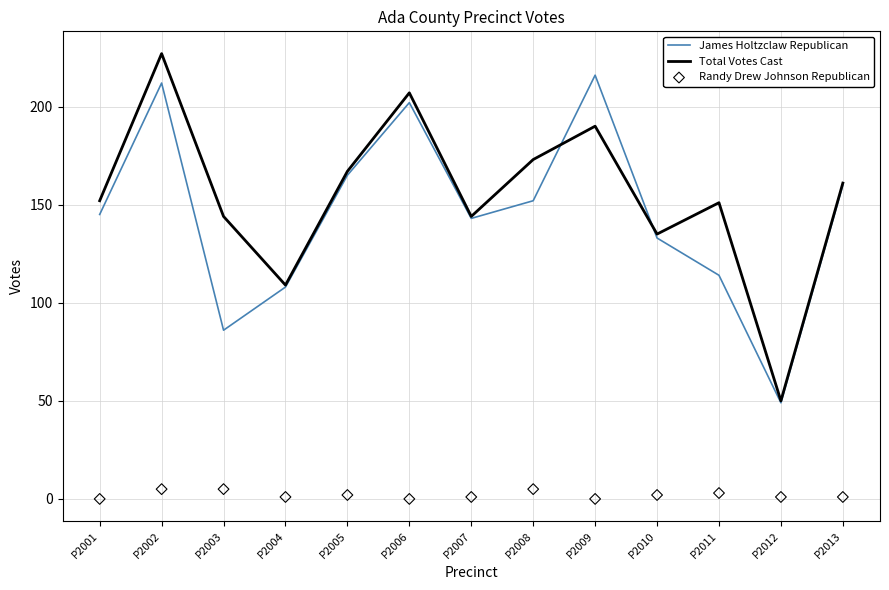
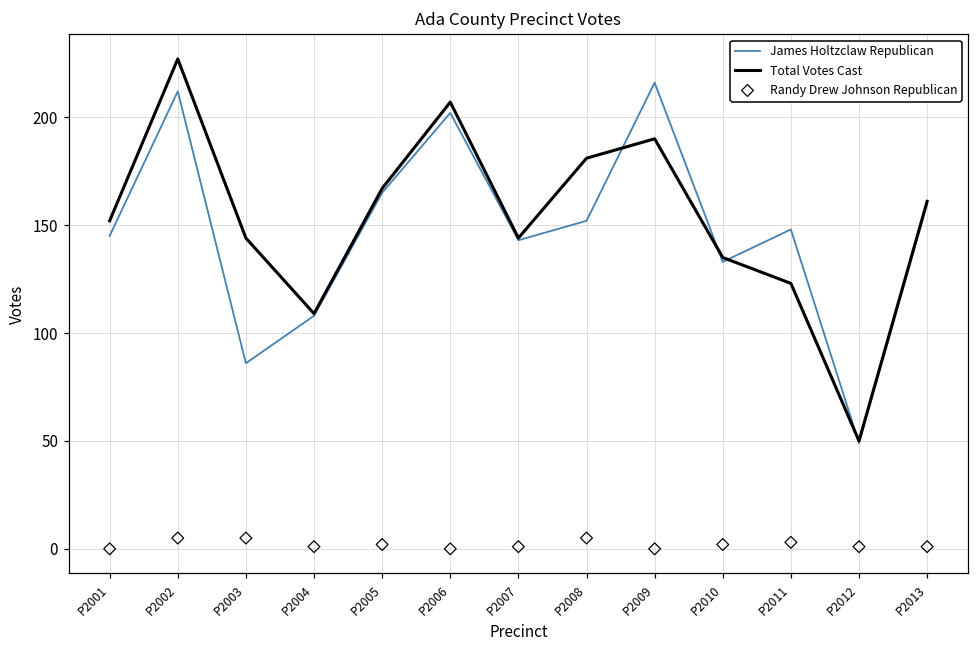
Total Votes Cast, P2008: 173 -> 181
James Holtzclaw Republican, P2011: 114 -> 148
Total Votes Cast, P2011: 151 -> 123
